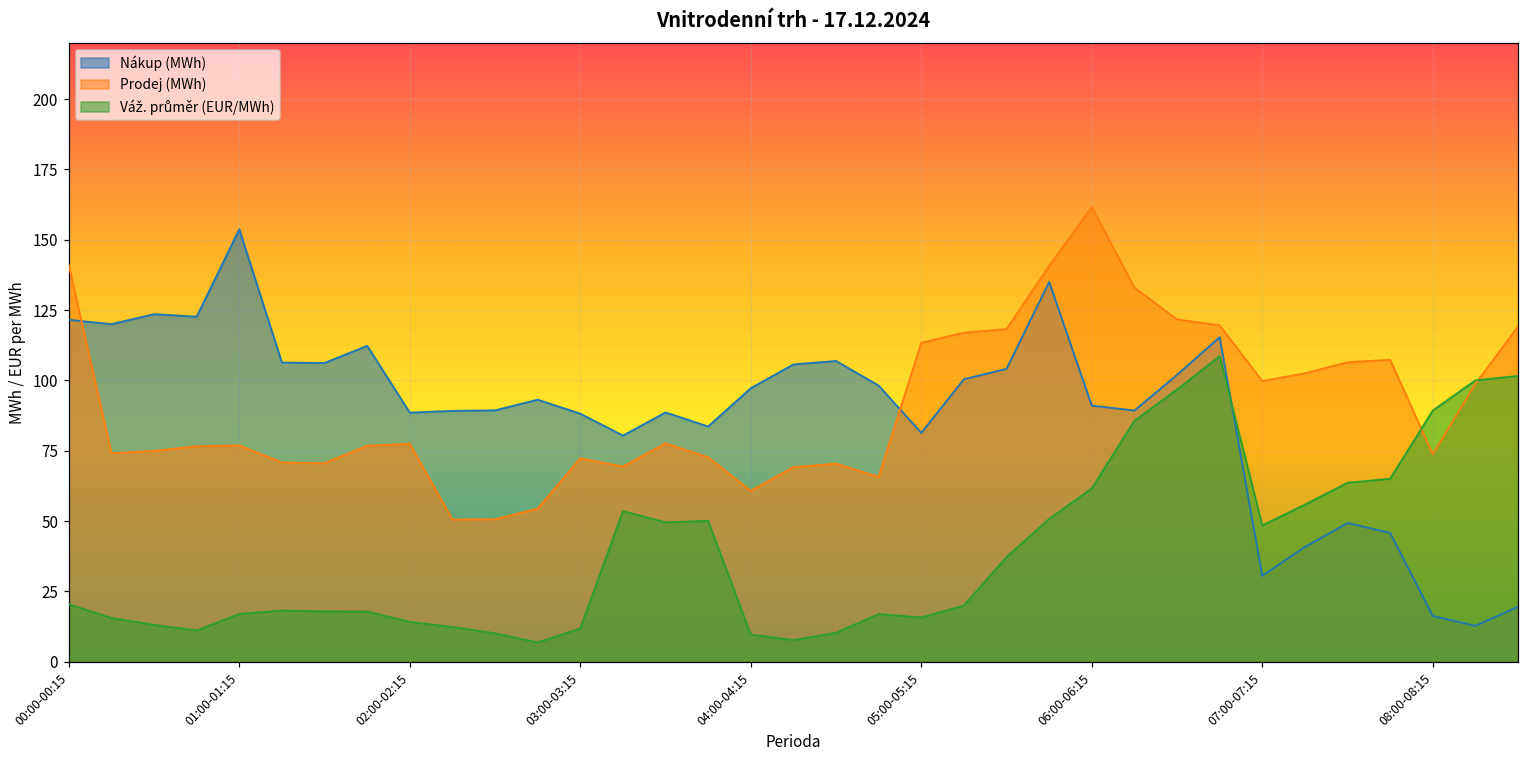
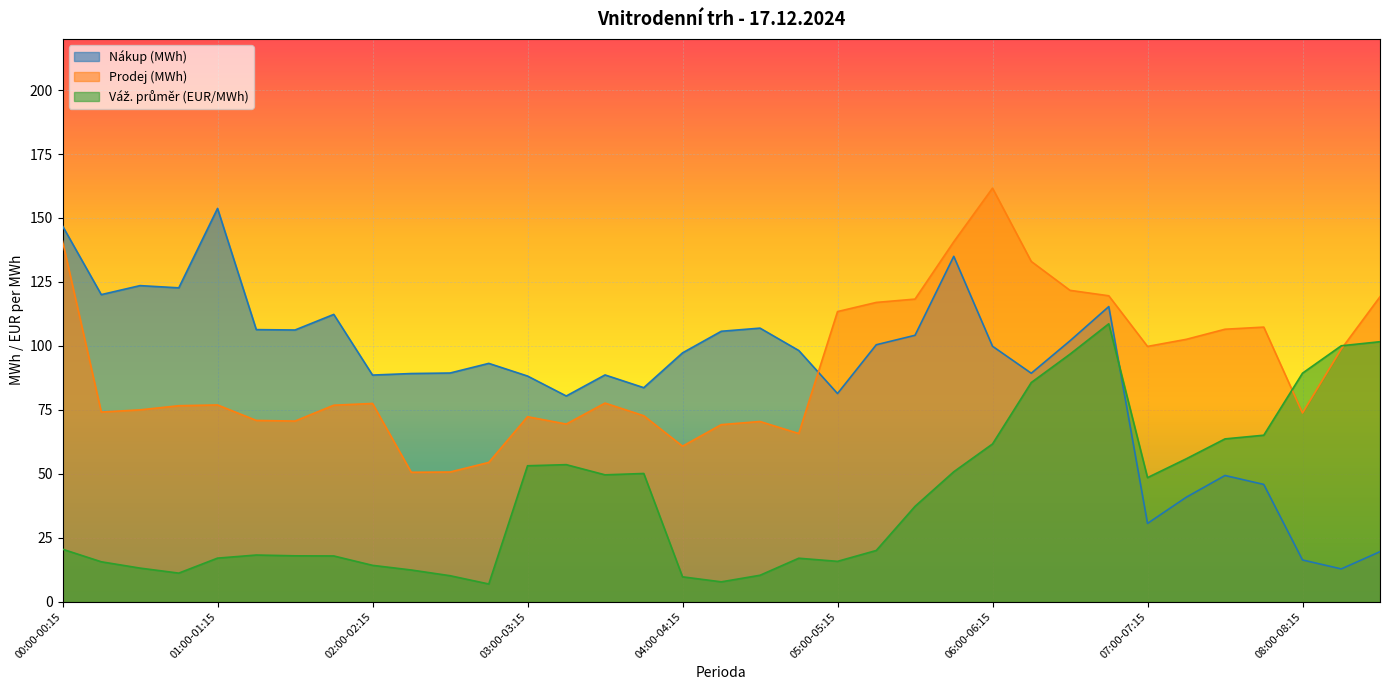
Nákup (MWh), 00:00-00:15: 122 -> 147
Váž. průměr (EUR/MWh), 03:00-03:15: 12 -> 53
Nákup (MWh), 06:00-06:15: 91 -> 100
